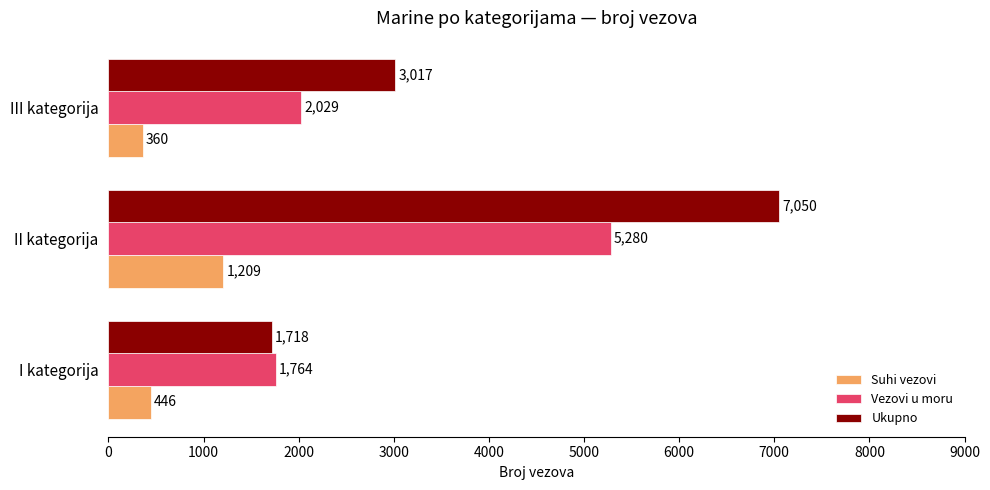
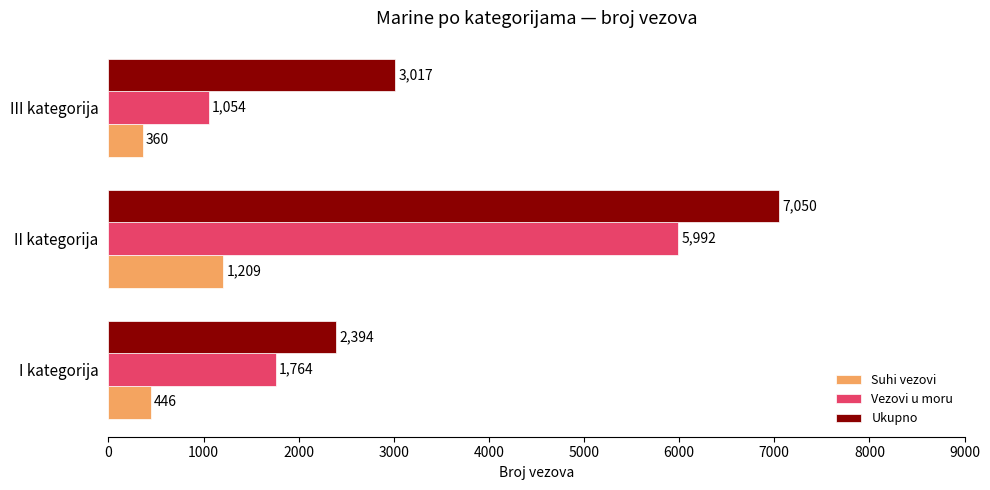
Vezovi u moru, III kategorija: 2,029 -> 1,054
Vezovi u moru, II kategorija: 5,280 -> 5,992
Ukupno, I kategorija: 1,718 -> 2,394
